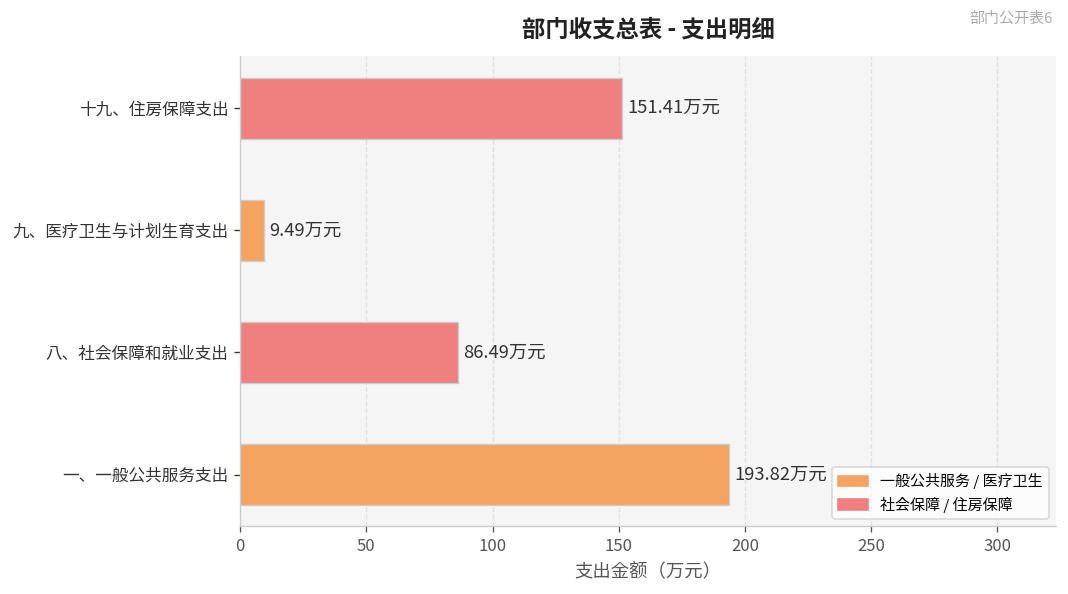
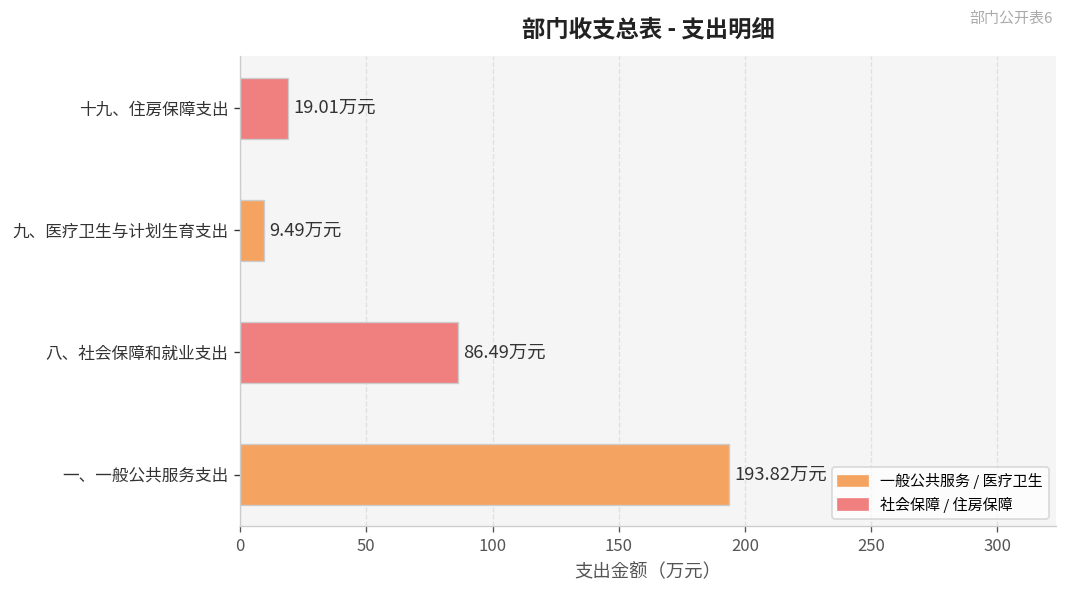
十九、住房保障支出: 151.41 -> 19.01
